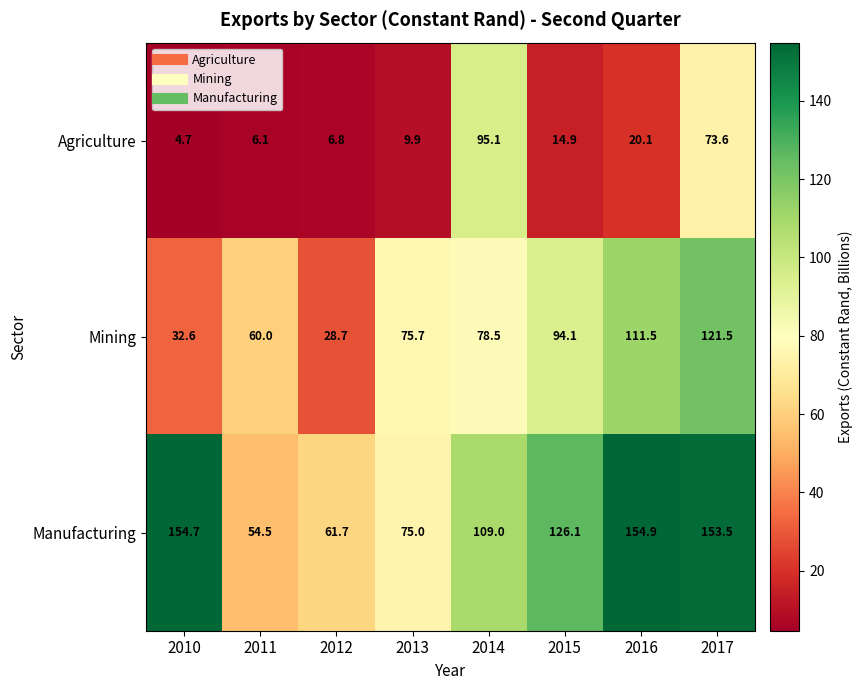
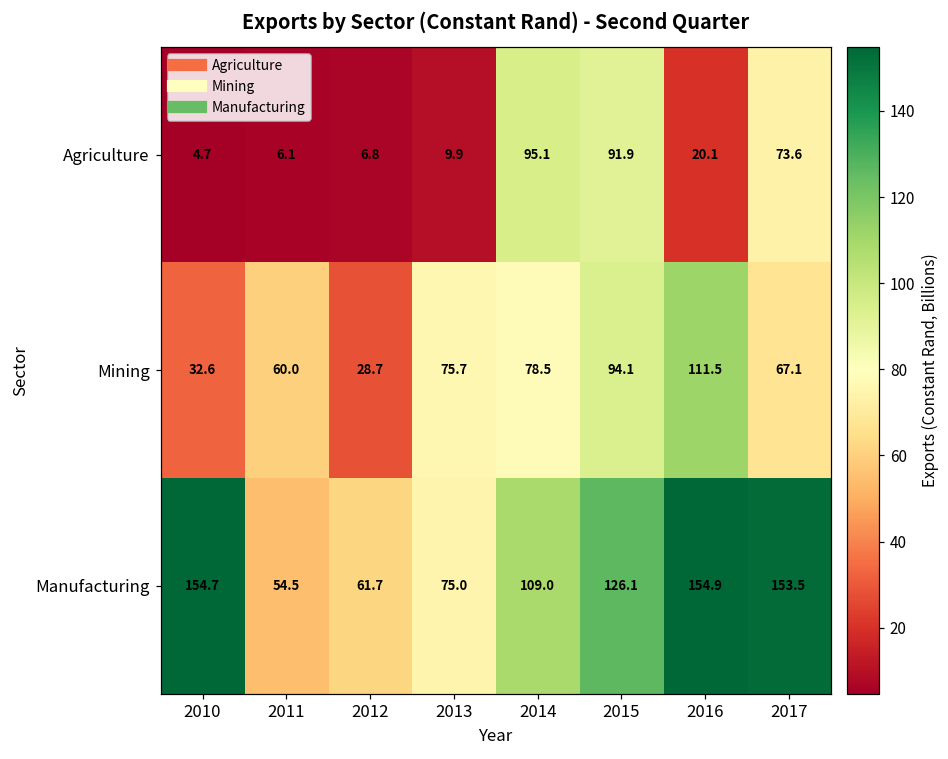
Agriculture, 2015: 14.9 -> 91.9
Mining, 2017: 121.5 -> 67.1
